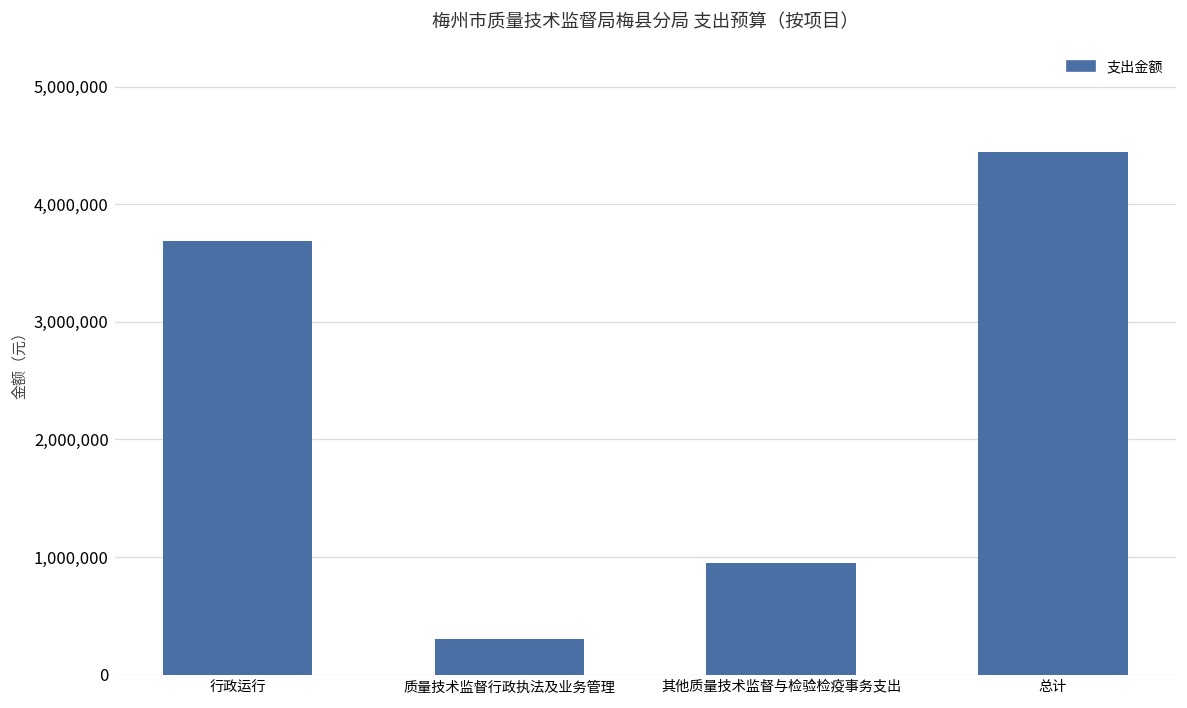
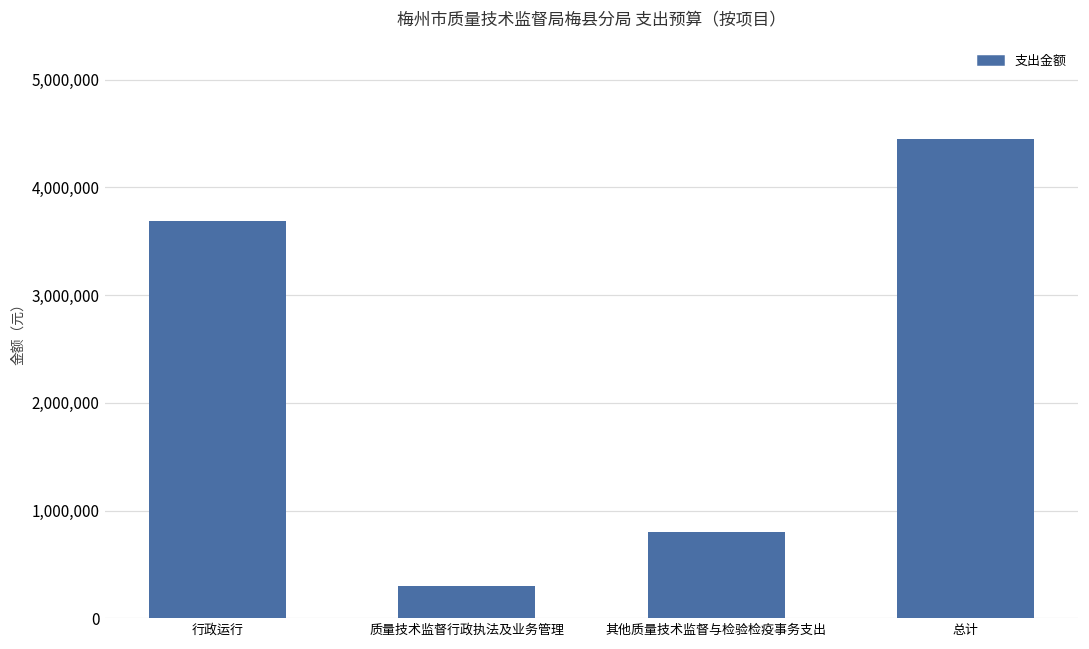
其他质量技术监督与检验检疫事务支出: 1,000,000 -> 800,000
